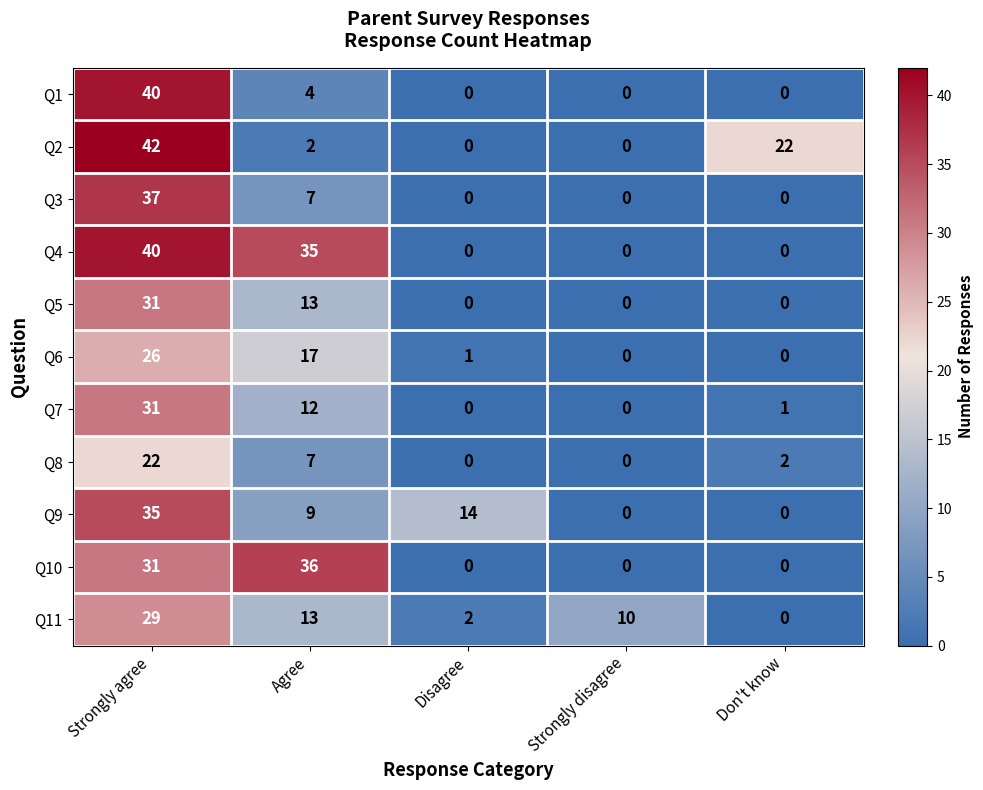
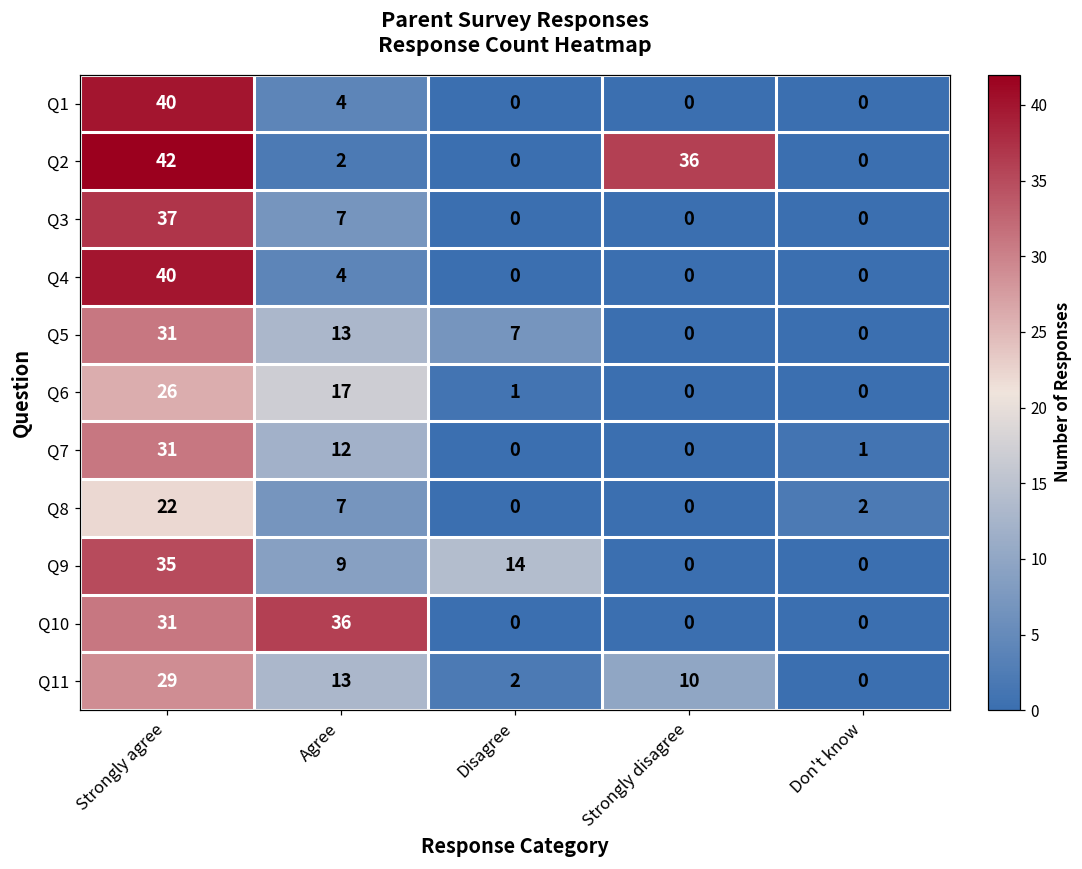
Q2, Strongly disagree: 0 -> 36
Q2, Don't know: 22 -> 0
Q4, Agree: 35 -> 4
Q5, Disagree: 0 -> 7
